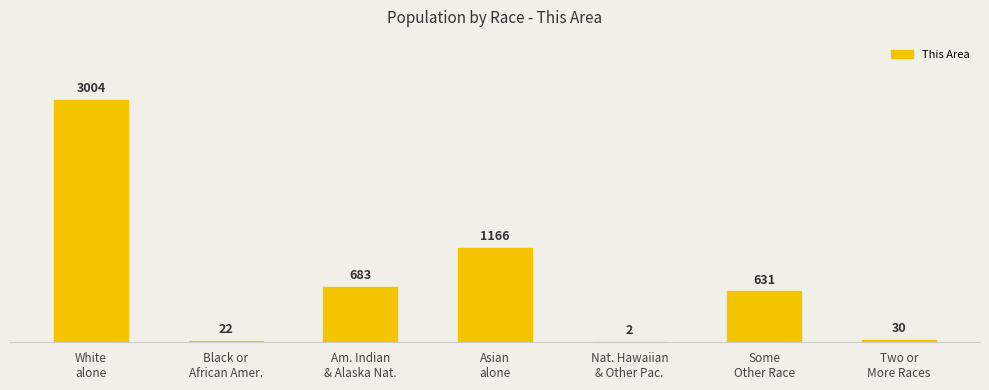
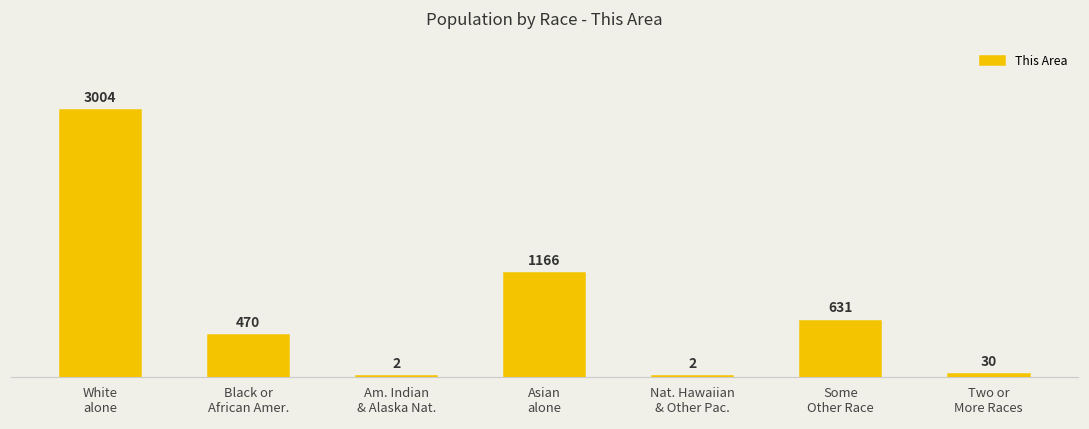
Black or African Amer.: 22 -> 470
Am. Indian & Alaska Nat.: 683 -> 2
